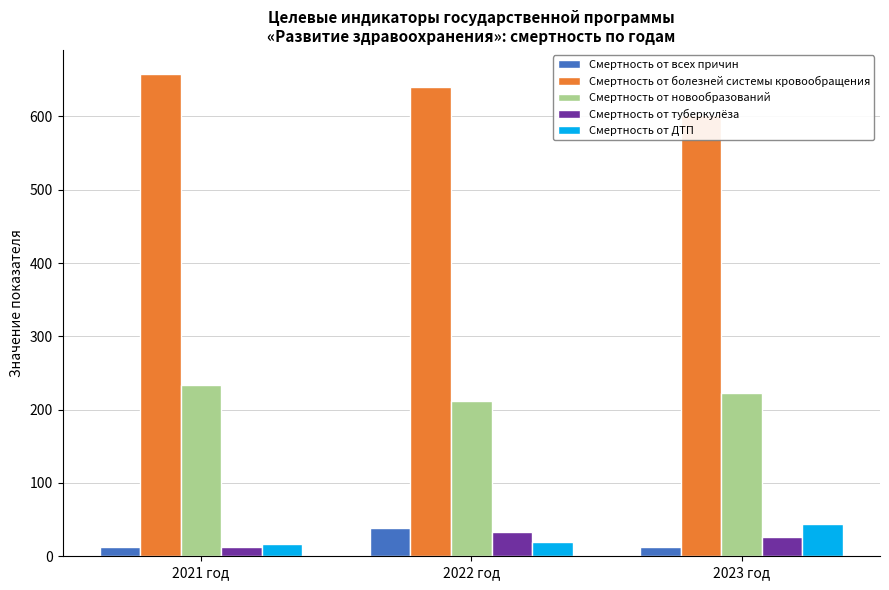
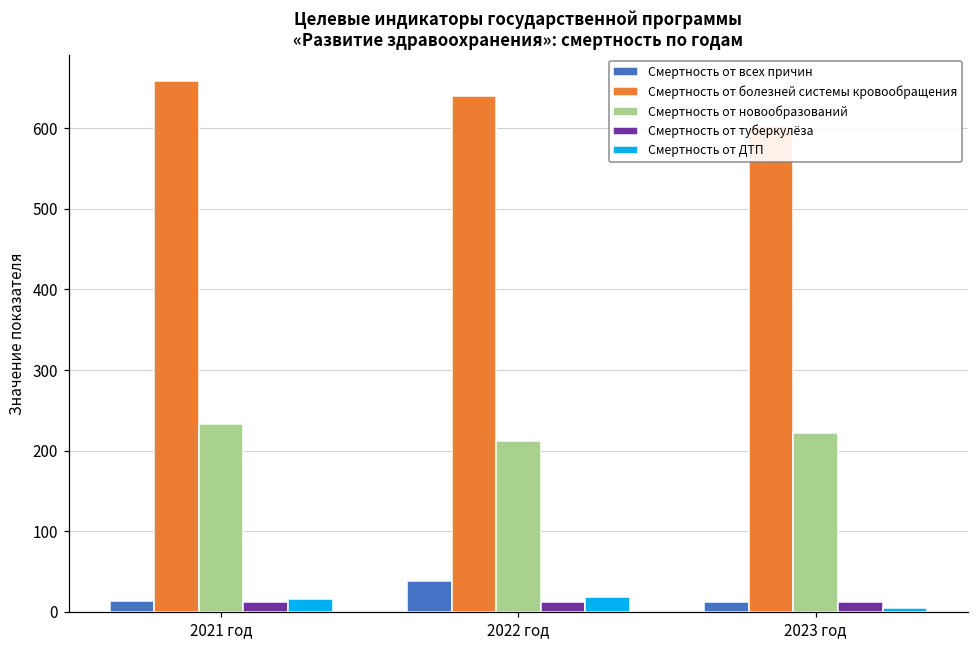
Смертность от туберкулёза, 2022 год: 30 -> 10
Смертность от туберкулёза, 2023 год: 30 -> 10
Смертность от ДТП, 2023 год: 40 -> 10
